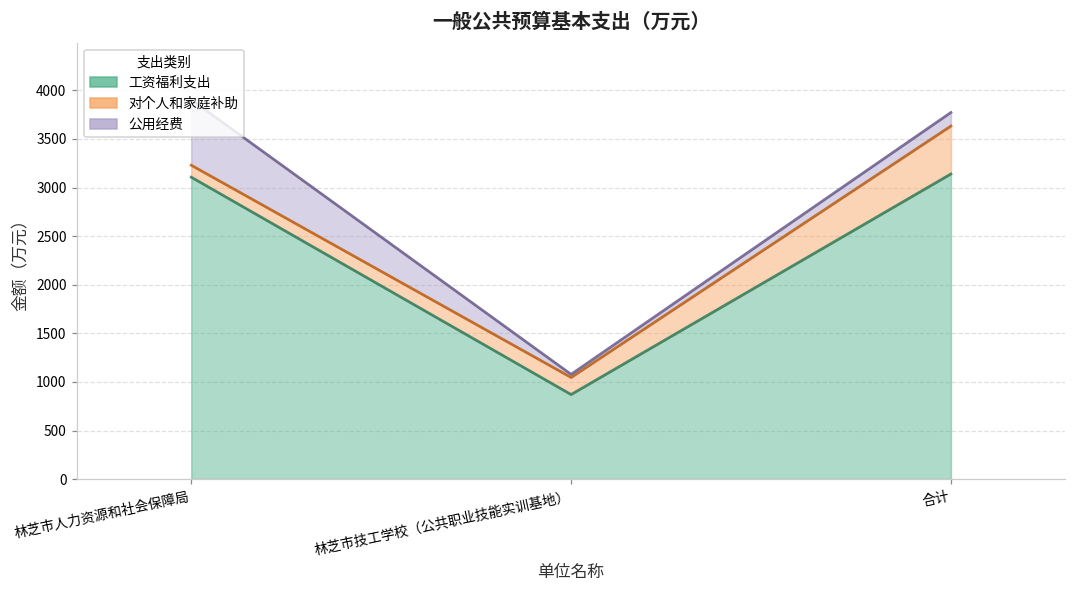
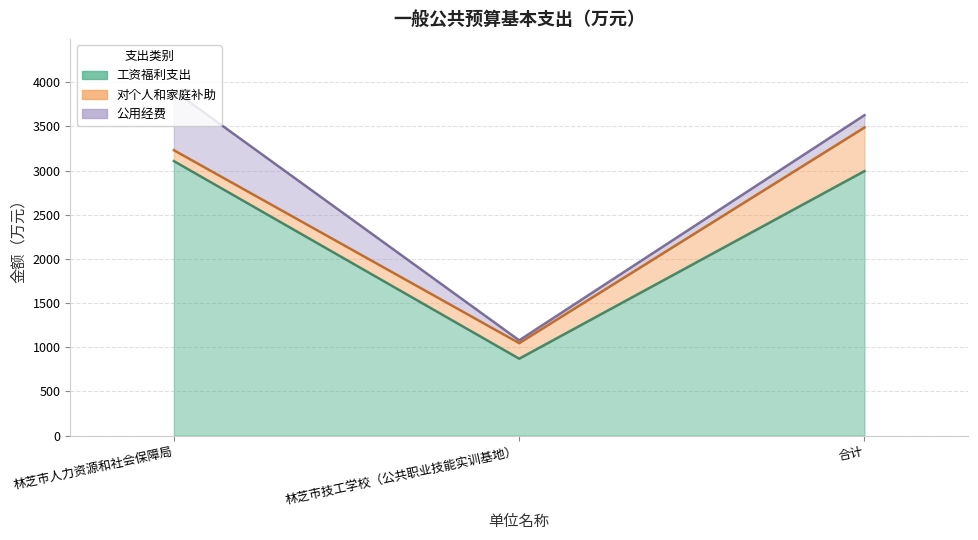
工资福利支出, 合计: 3100 -> 3000
